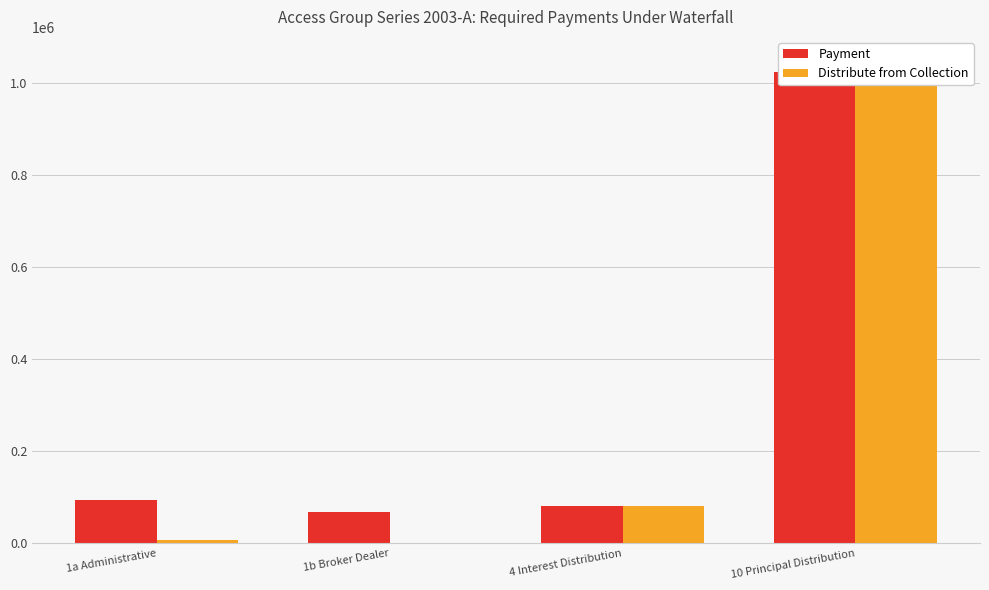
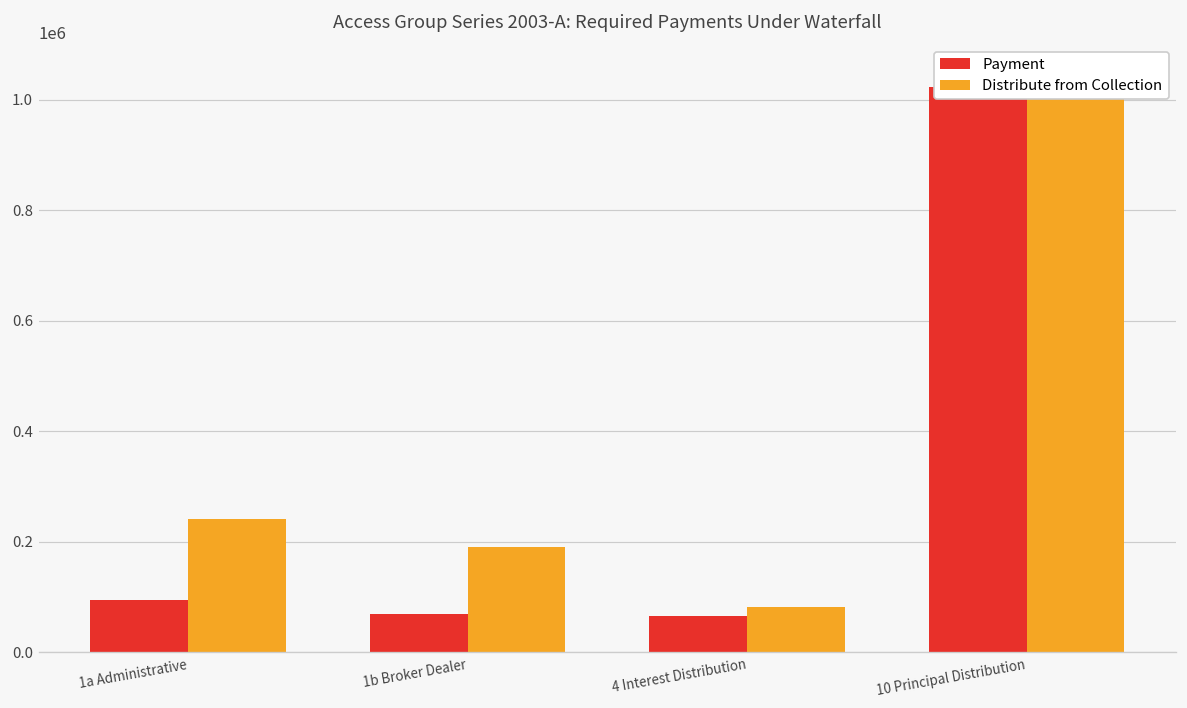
Distribute from Collection, 1a Administrative: 10000 -> 240000
Distribute from Collection, 1b Broker Dealer: 0 -> 190000
Payment, 4 Interest Distribution: 80000 -> 60000
